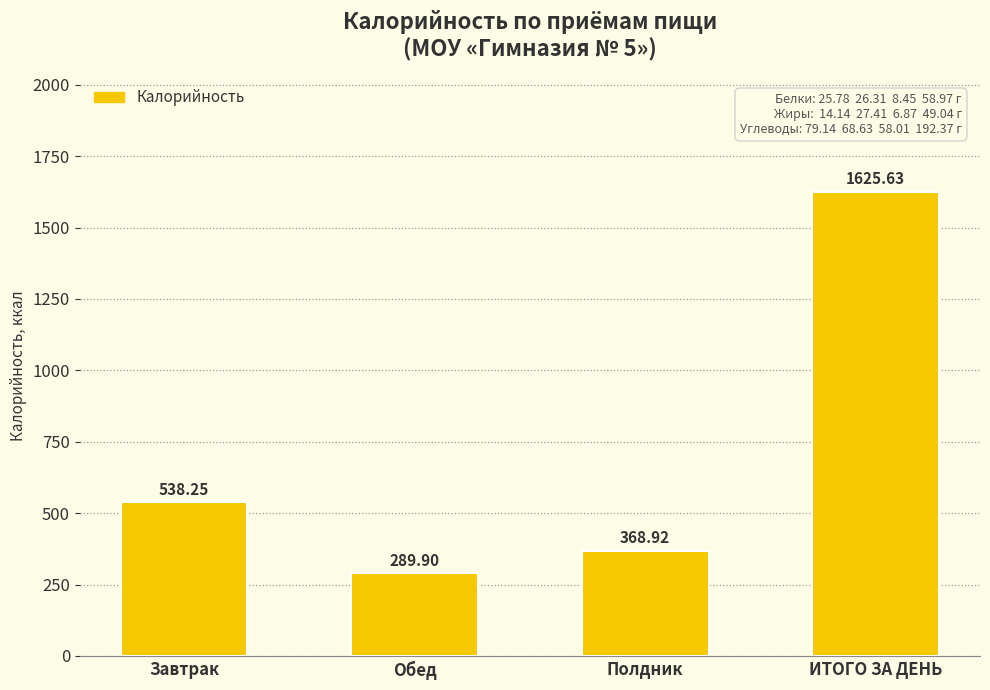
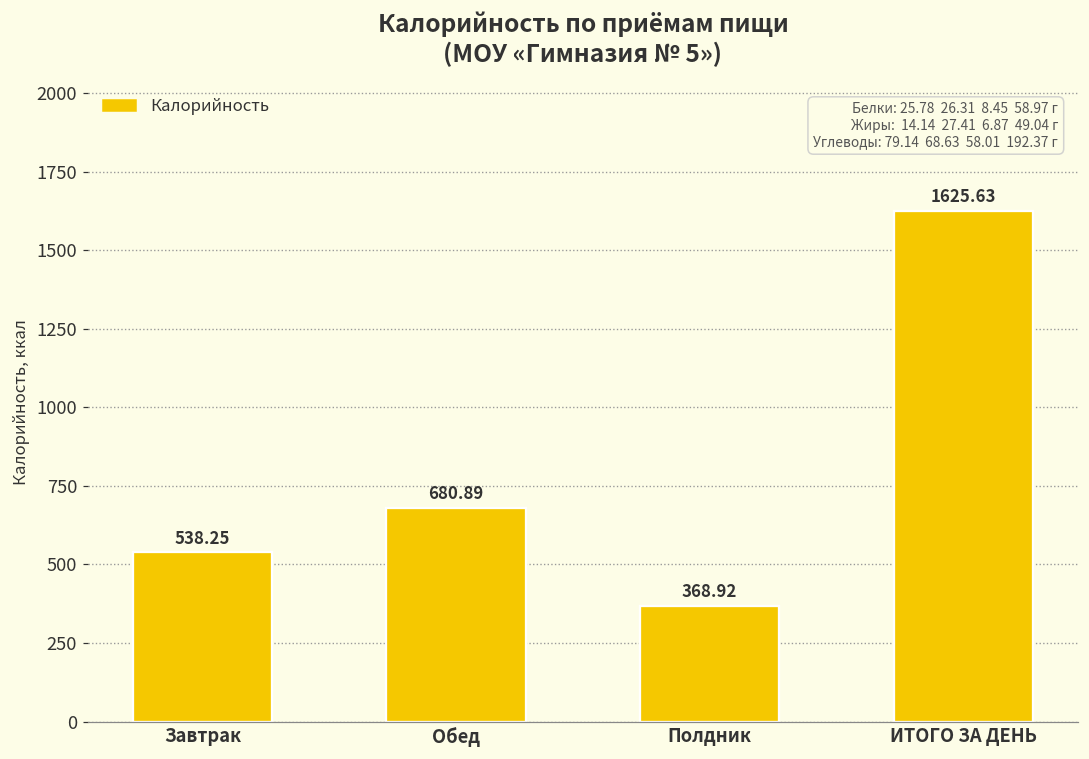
Обед: 289.90 -> 680.89
